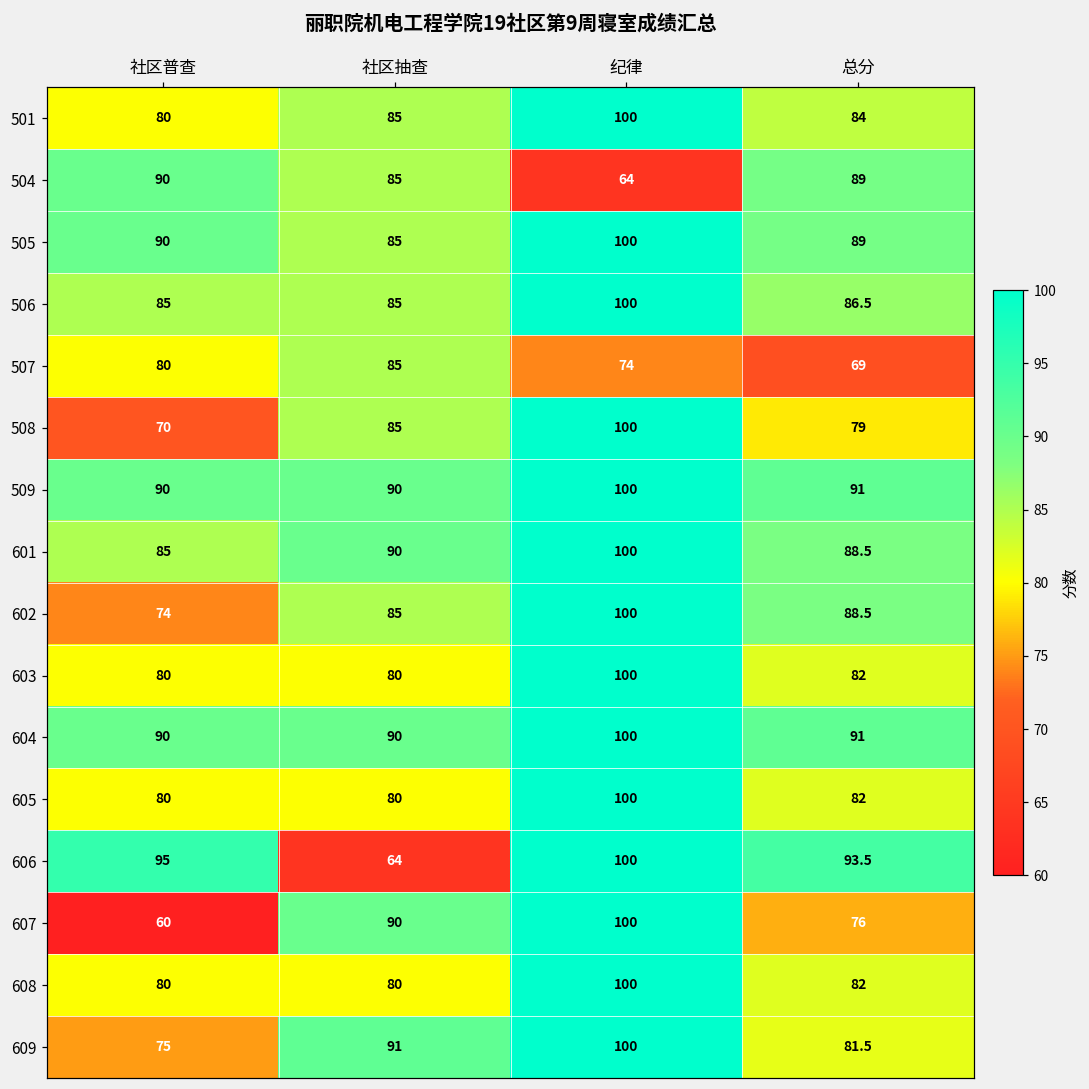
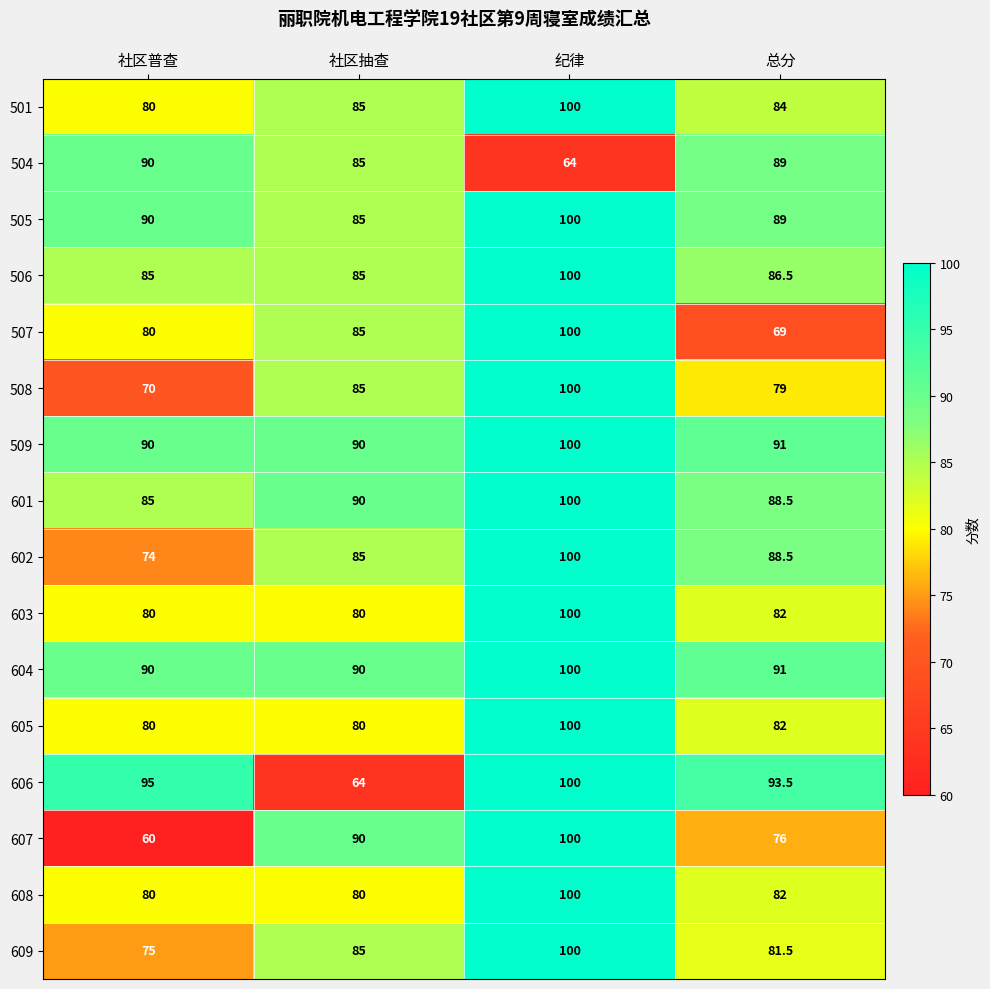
507, 纪律: 74 -> 100
609, 社区抽查: 91 -> 85
